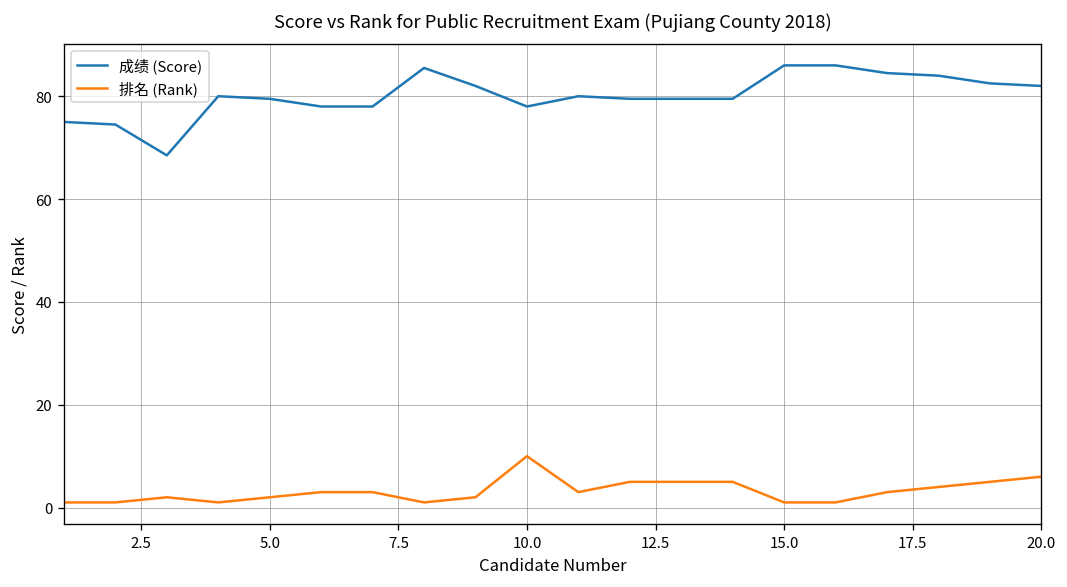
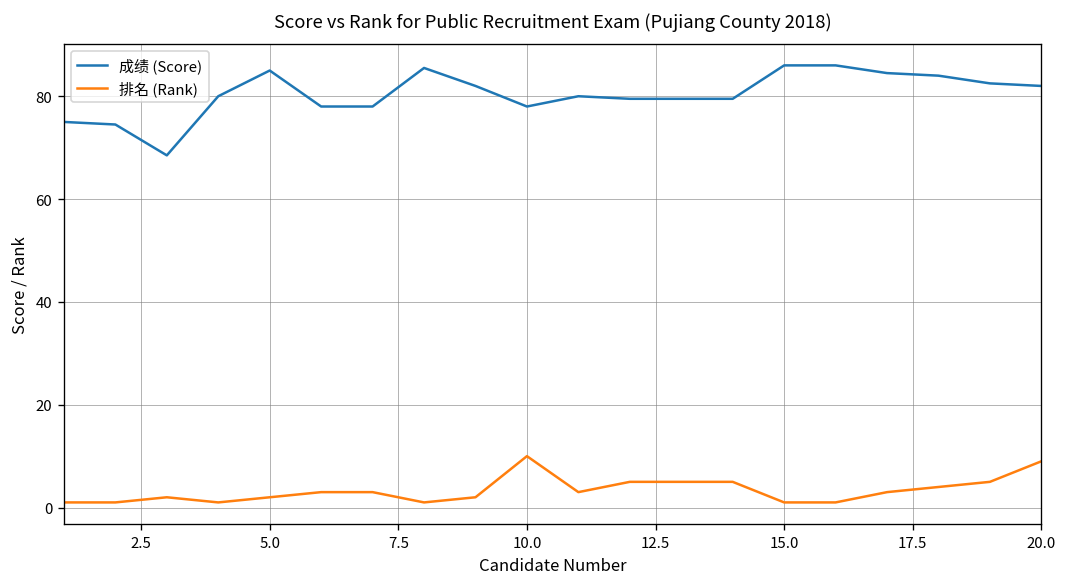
成绩 (Score), 5.0: 80 -> 85
排名 (Rank), 20.0: 6 -> 9
